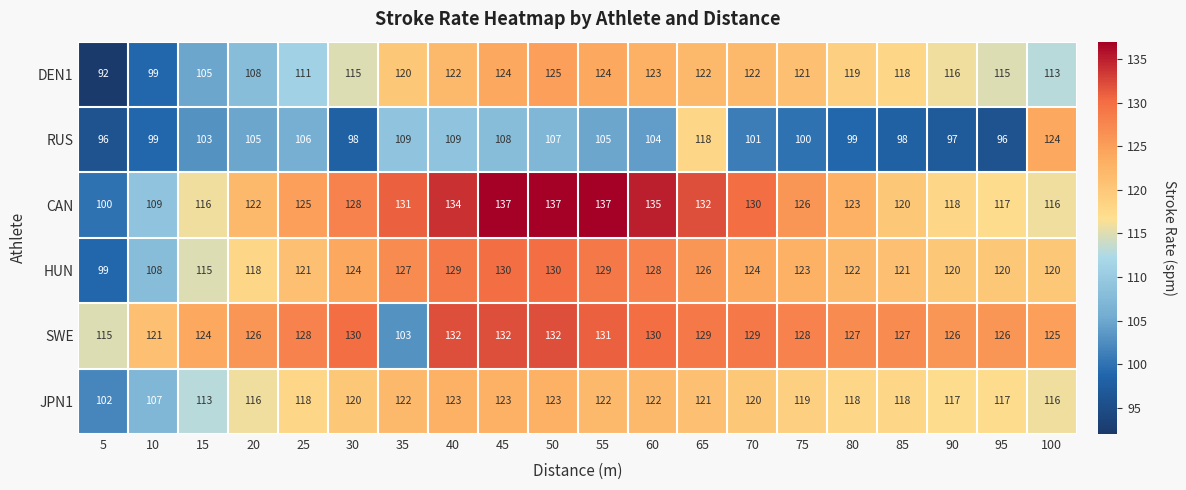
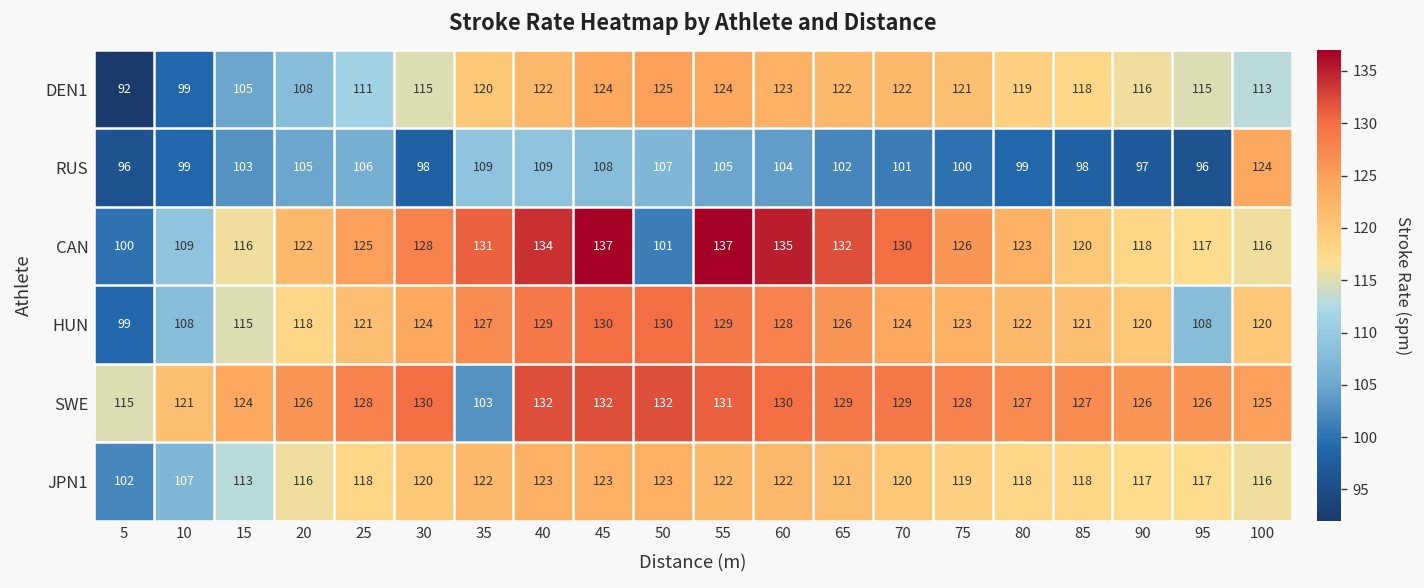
RUS, 65: 118 -> 102
CAN, 50: 137 -> 101
HUN, 95: 120 -> 108
